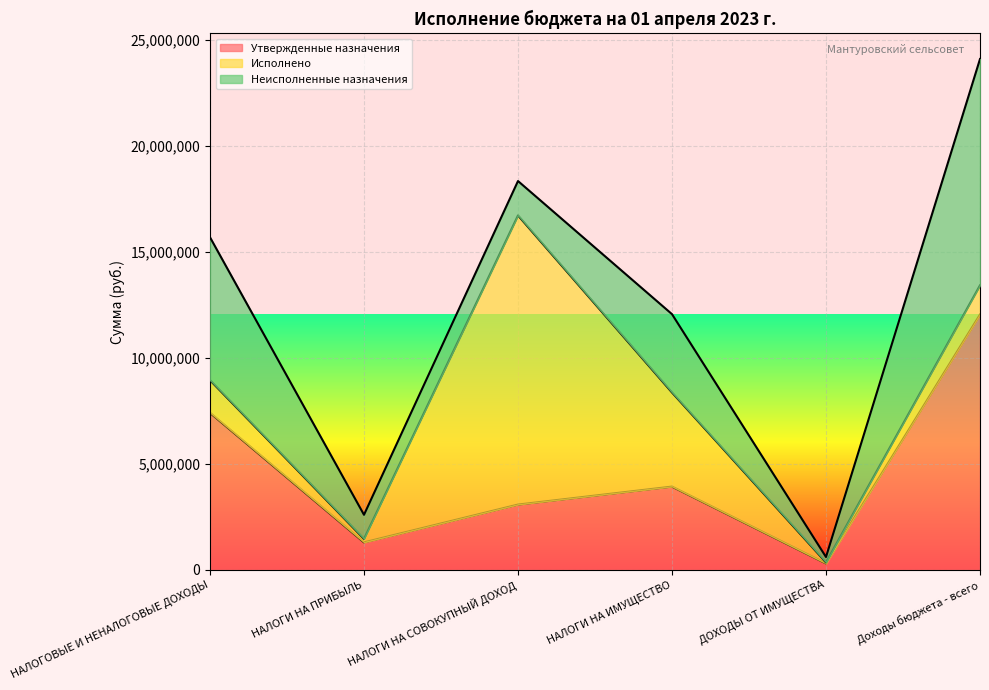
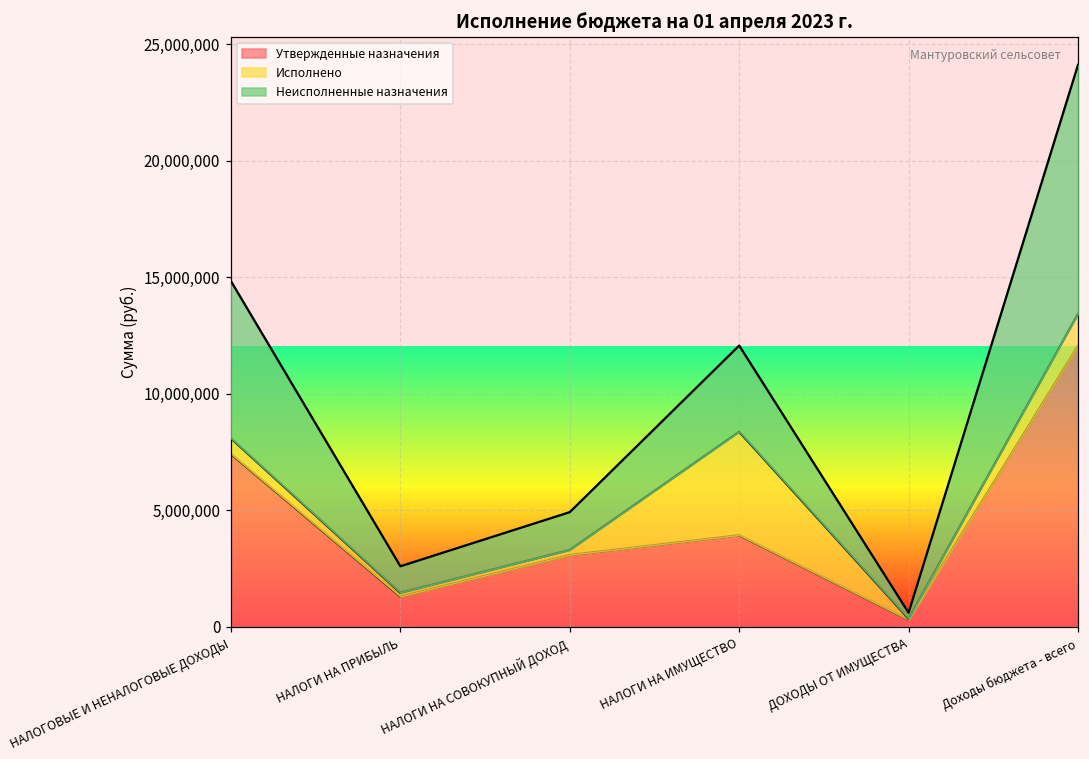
Исполнено, НАЛОГОВЫЕ И НЕНАЛОГОВЫЕ ДОХОДЫ: 1,500,000 -> 700,000
Исполнено, НАЛОГИ НА СОВОКУПНЫЙ ДОХОД: 13,600,000 -> 200,000
